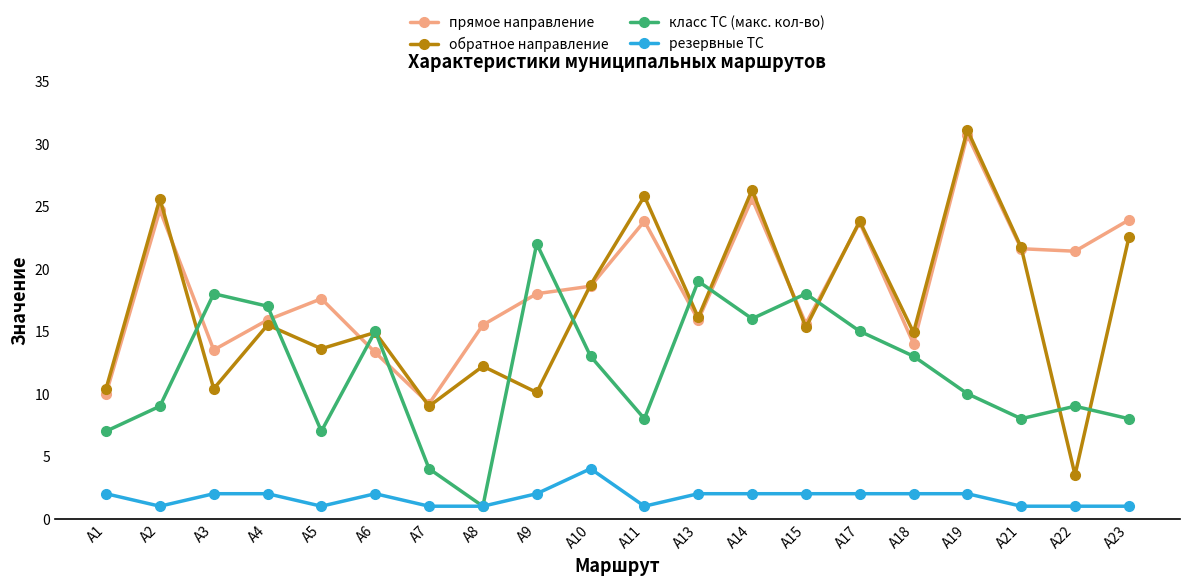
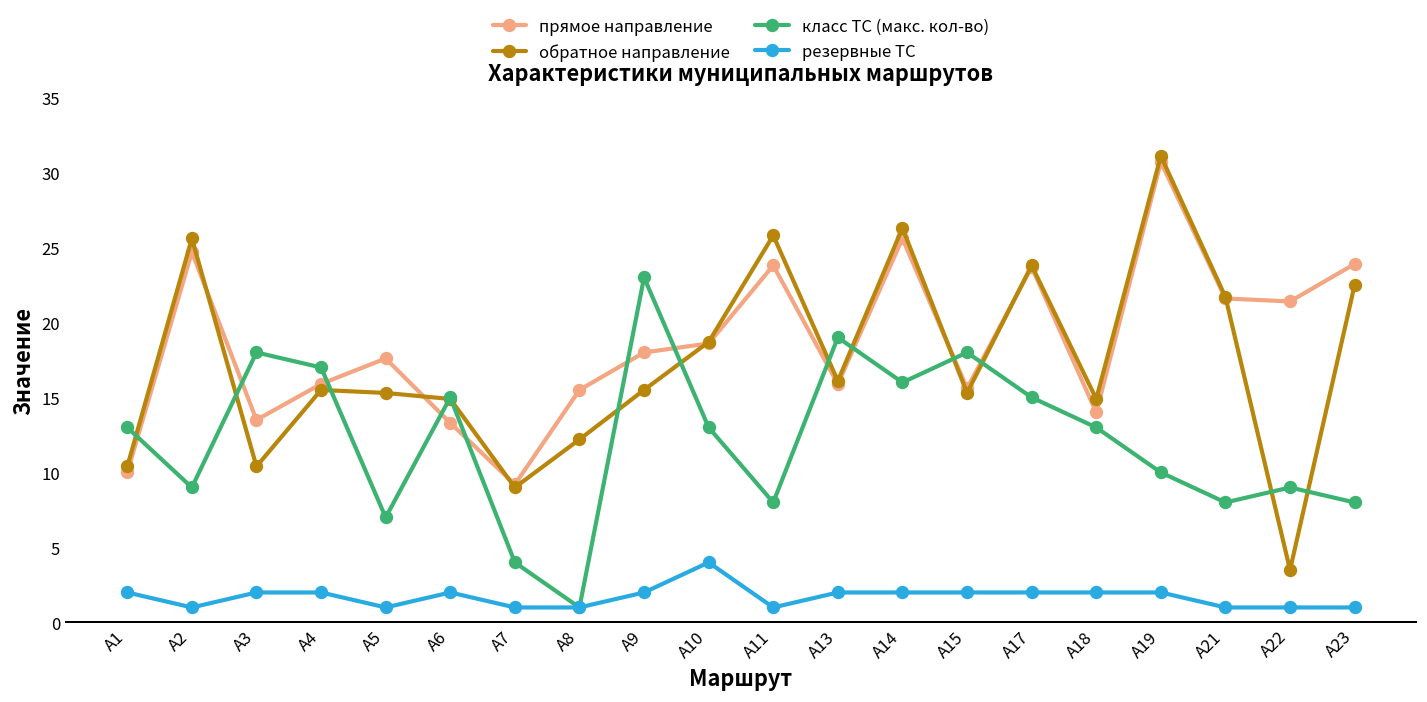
класс ТС (макс. кол-во), А1: 7 -> 13
обратное направление, А5: 13.6 -> 15.3
обратное направление, А9: 10.1 -> 15.5
класс ТС (макс. кол-во), А9: 22 -> 23
